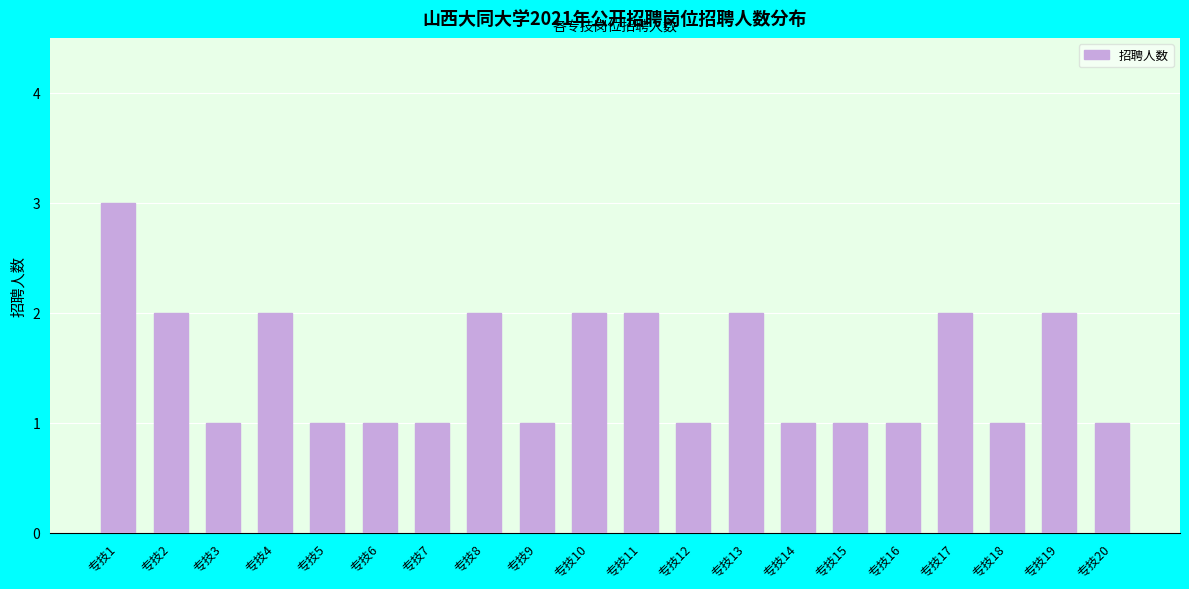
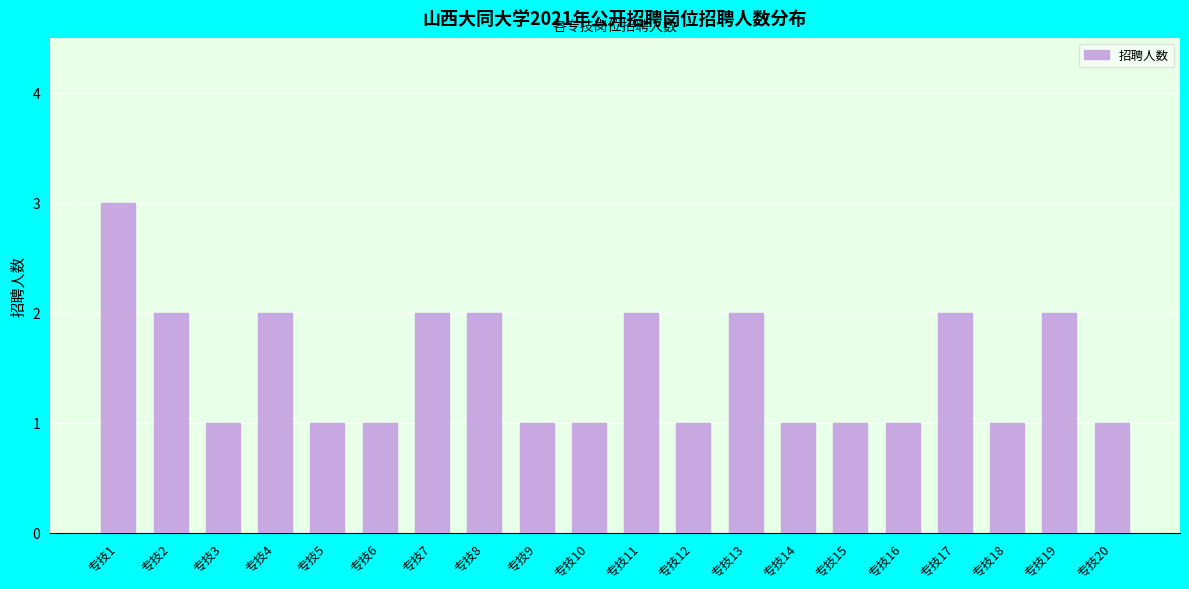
专技7: 1 -> 2
专技10: 2 -> 1
